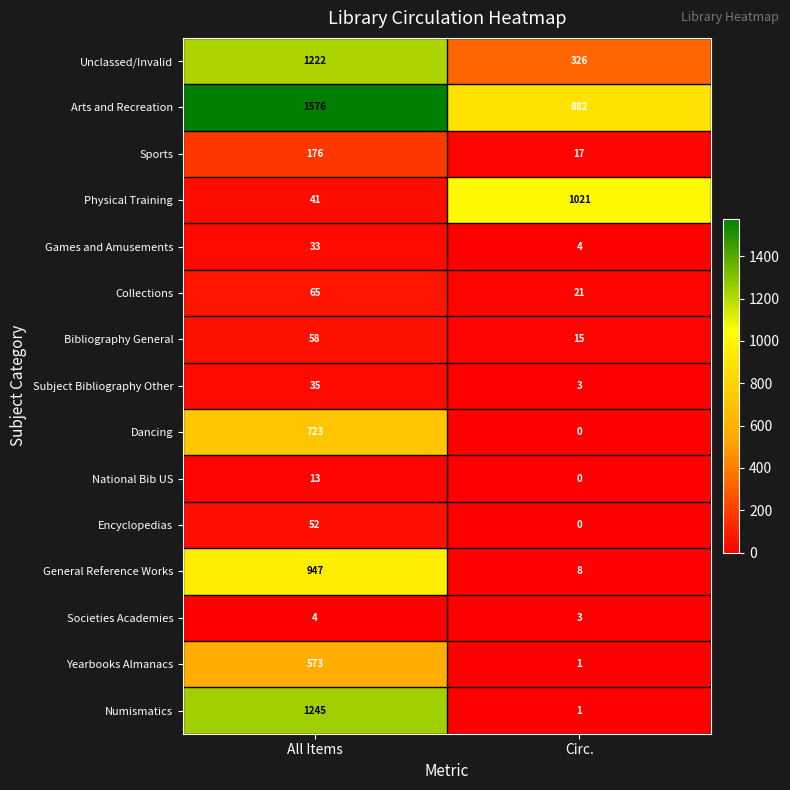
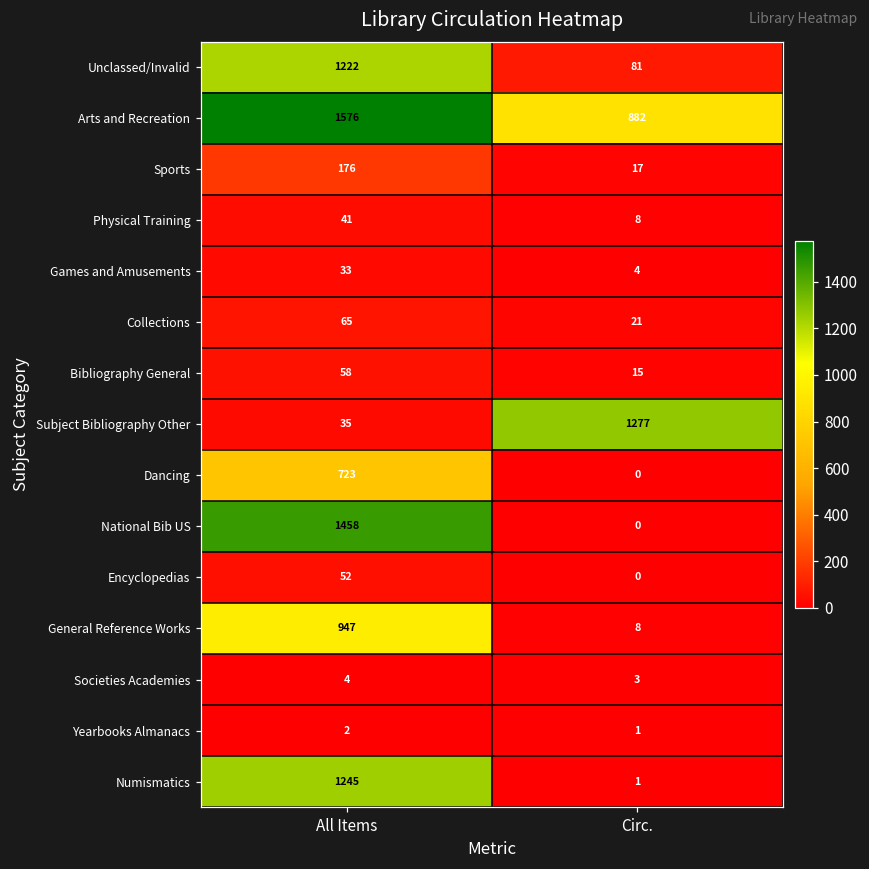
Unclassed/Invalid, Circ.: 326 -> 81
Physical Training, Circ.: 1021 -> 8
Subject Bibliography Other, Circ.: 3 -> 1277
National Bib US, All Items: 13 -> 1458
Yearbooks Almanacs, All Items: 573 -> 2
